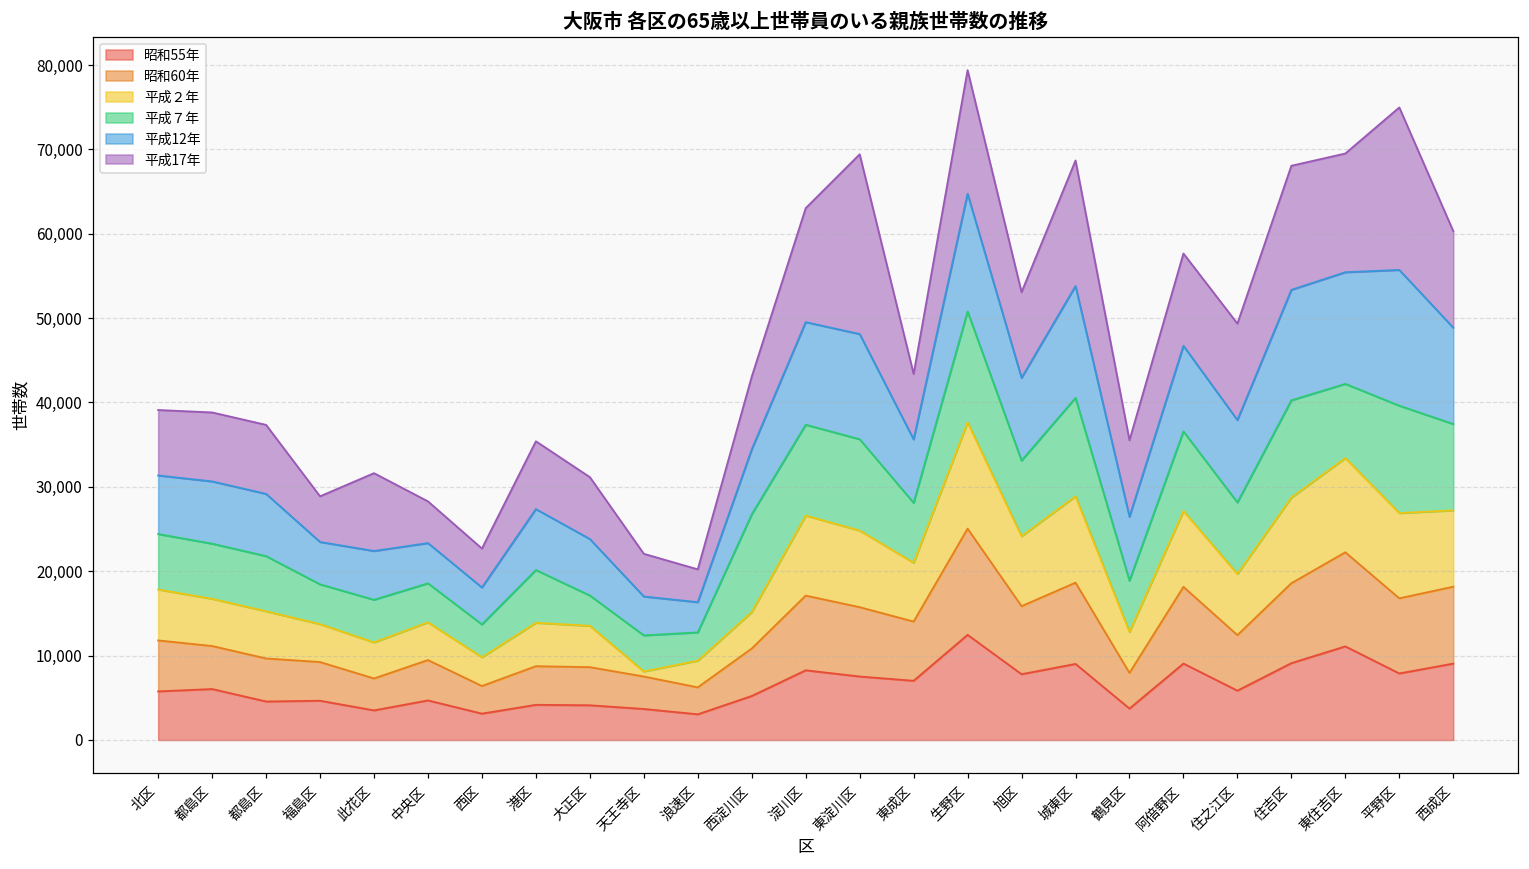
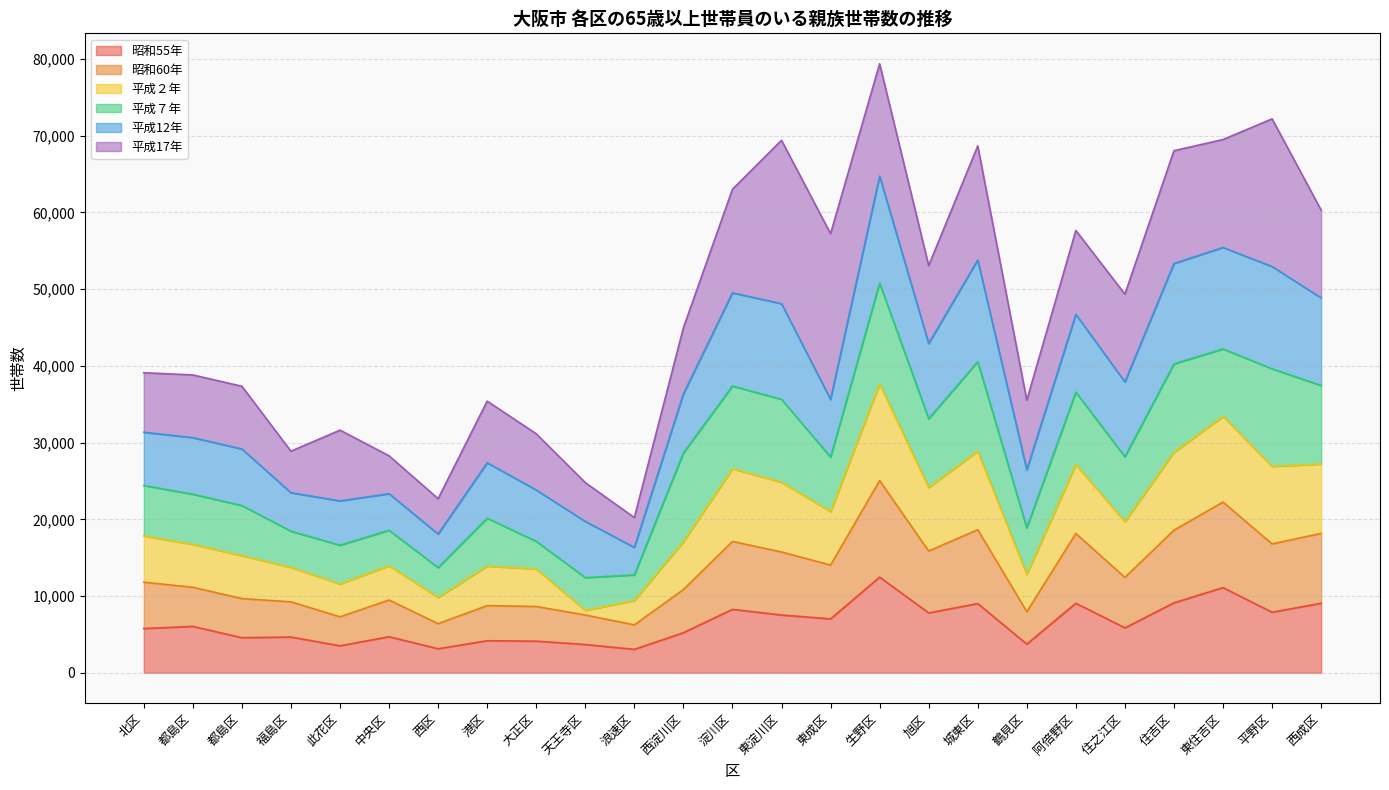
平成12年, 天王寺区: 5,000 -> 7,000
平成２年, 西淀川区: 4,000 -> 6,000
平成17年, 東成区: 8,000 -> 22,000
平成12年, 平野区: 16,000 -> 13,000
